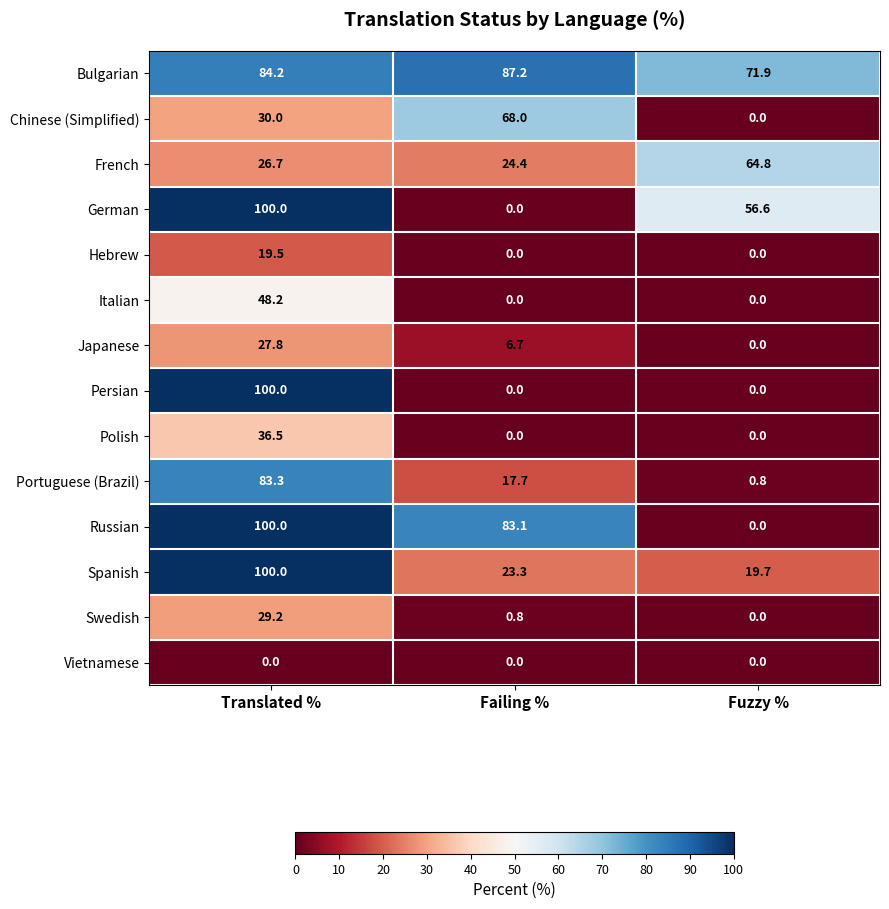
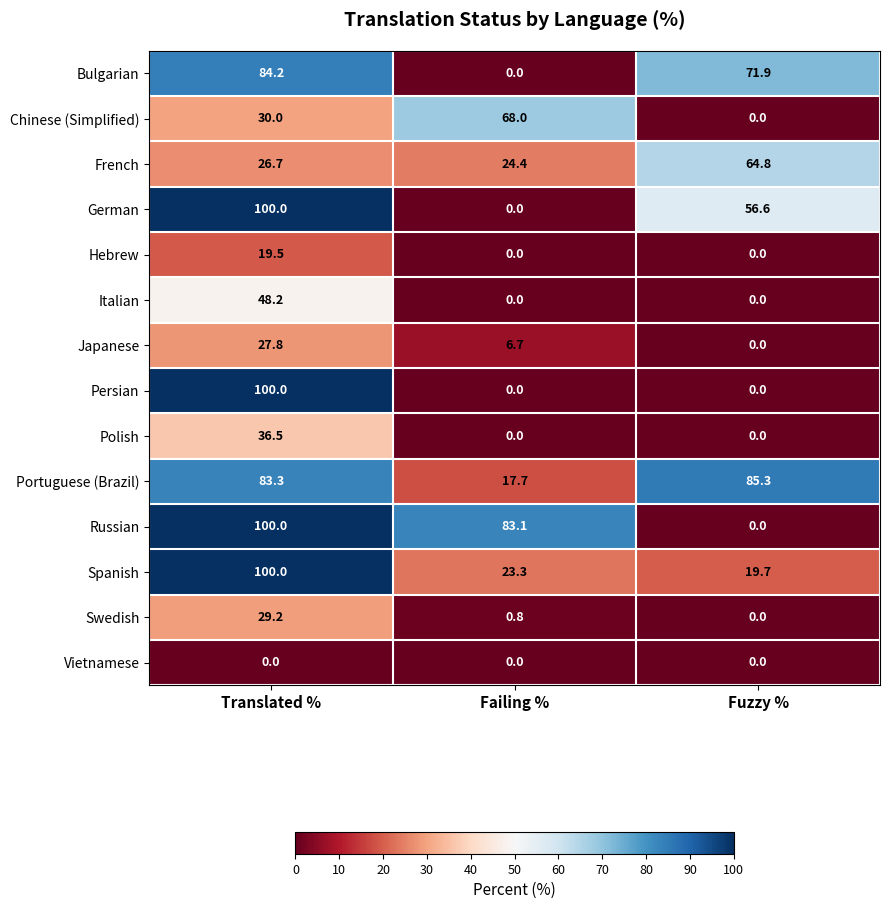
Bulgarian, Failing %: 87.2 -> 0.0
Portuguese (Brazil), Fuzzy %: 0.8 -> 85.3
